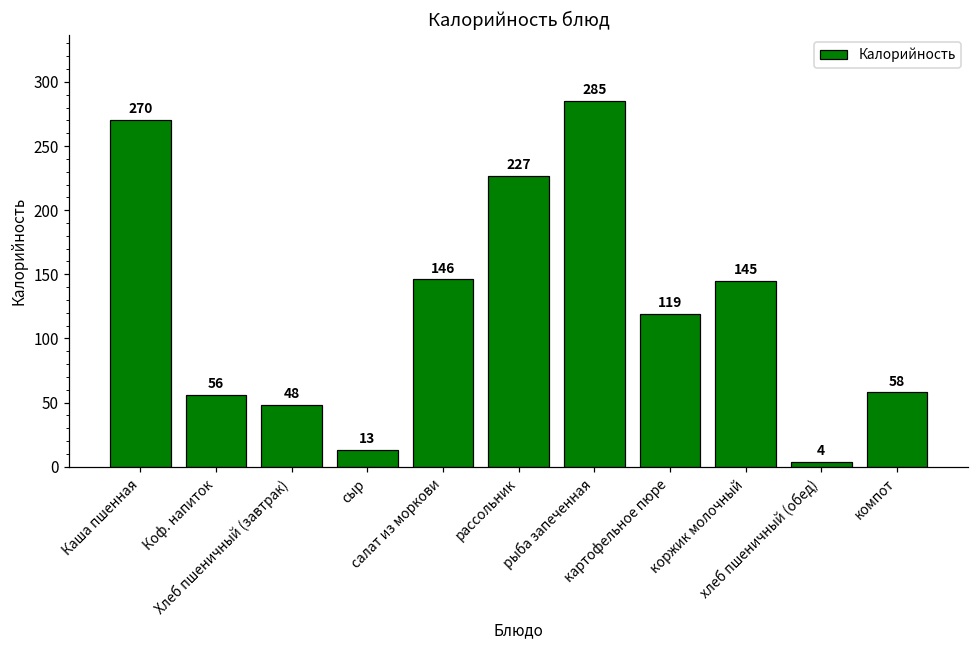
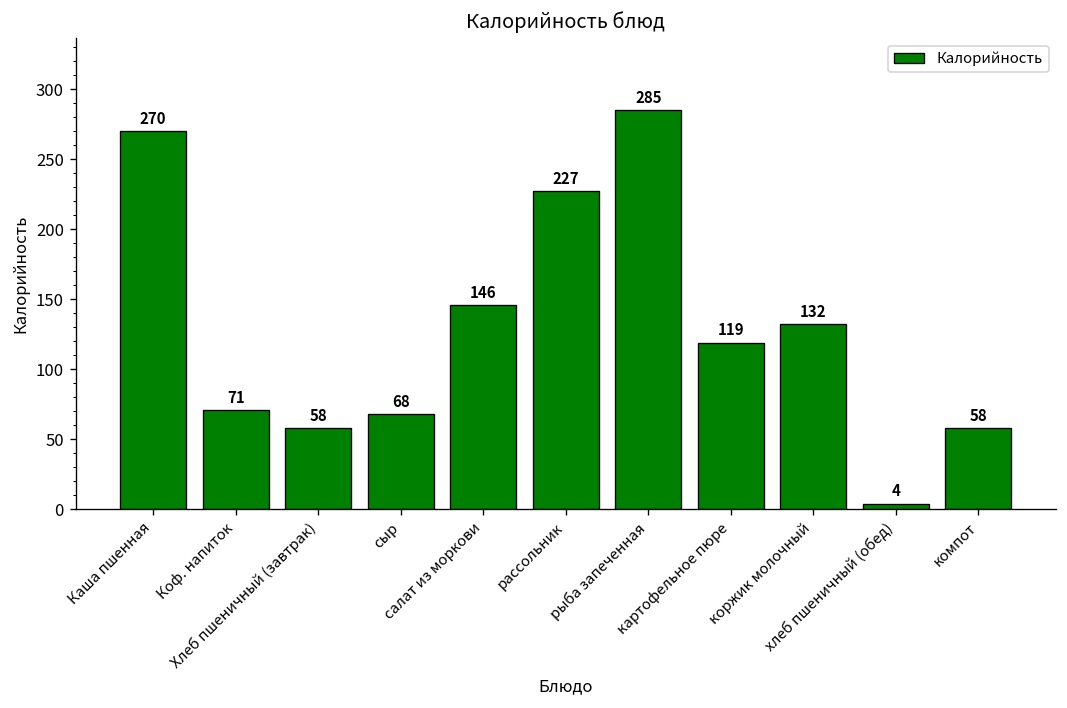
Коф. напиток: 56 -> 71
Хлеб пшеничный (завтрак): 48 -> 58
сыр: 13 -> 68
коржик молочный: 145 -> 132
